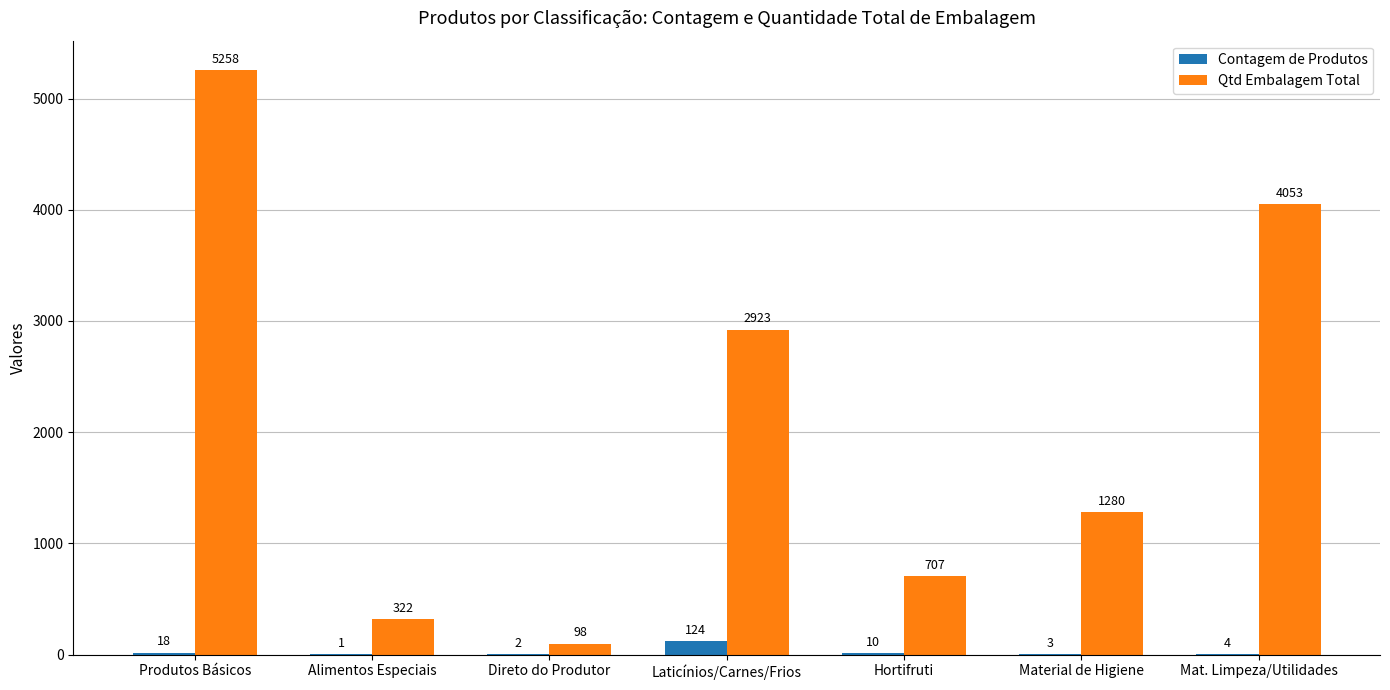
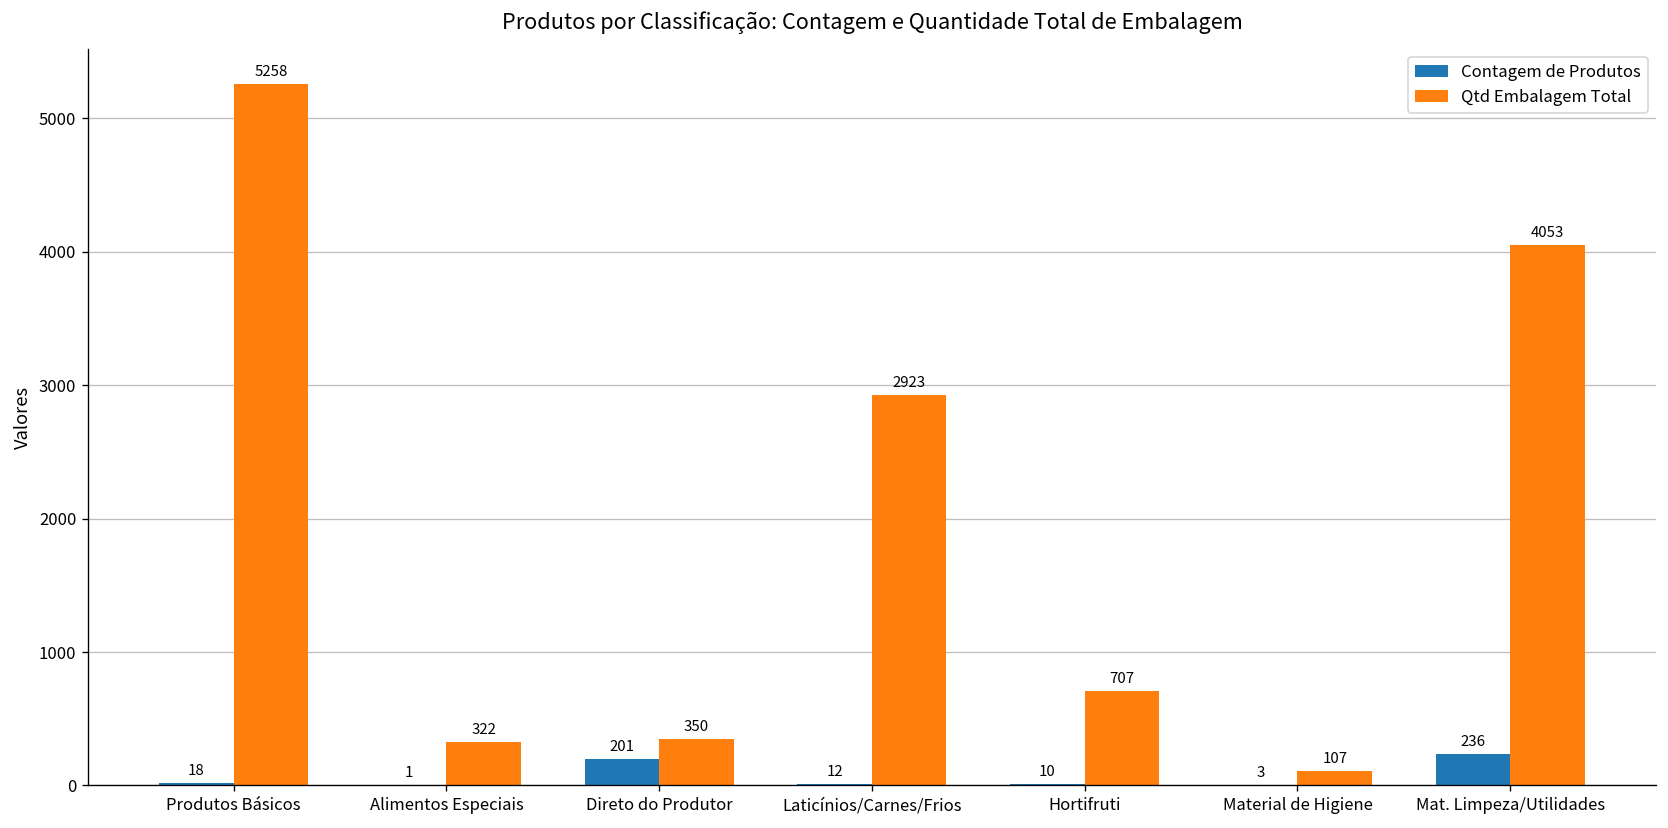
Contagem de Produtos, Direto do Produtor: 2 -> 201
Qtd Embalagem Total, Direto do Produtor: 98 -> 350
Contagem de Produtos, Laticínios/Carnes/Frios: 124 -> 12
Qtd Embalagem Total, Material de Higiene: 1280 -> 107
Contagem de Produtos, Mat. Limpeza/Utilidades: 4 -> 236
